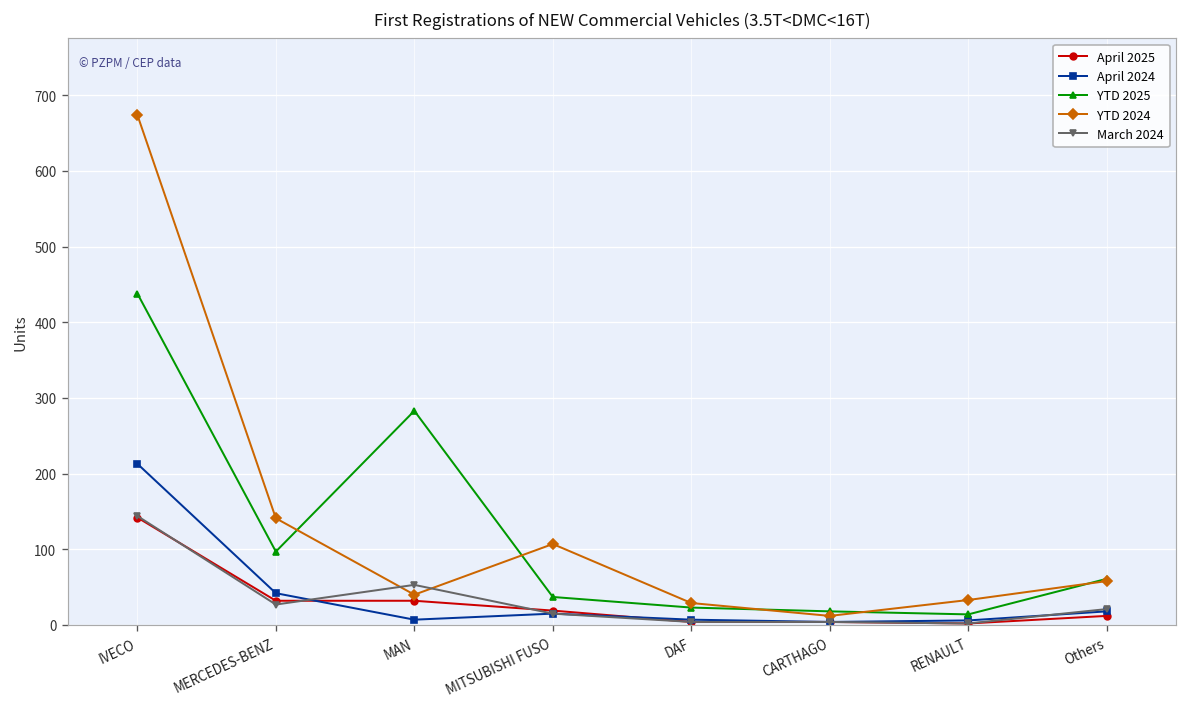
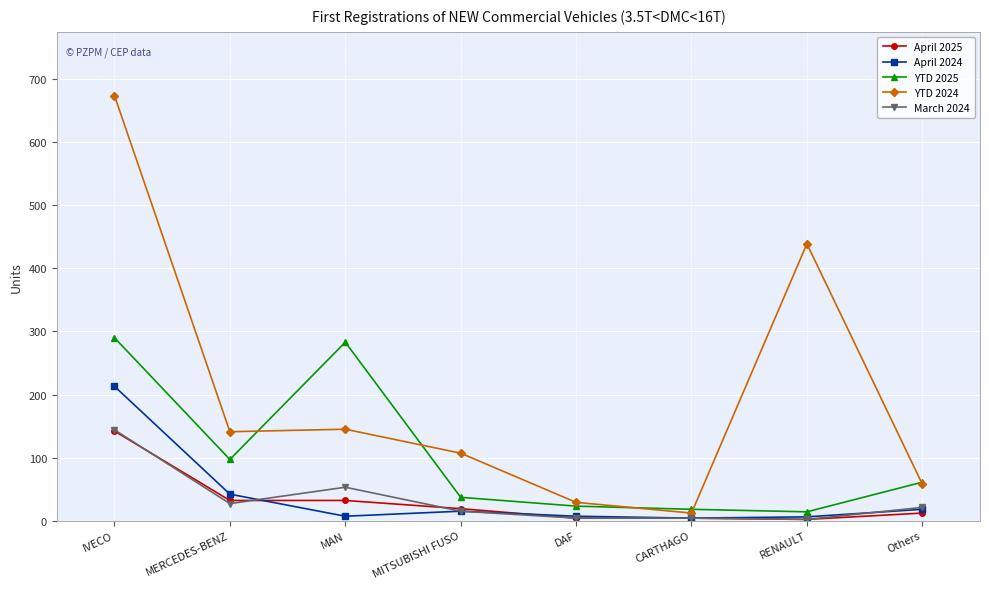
YTD 2025, IVECO: 440 -> 290
YTD 2024, MAN: 40 -> 150
YTD 2024, RENAULT: 30 -> 440
